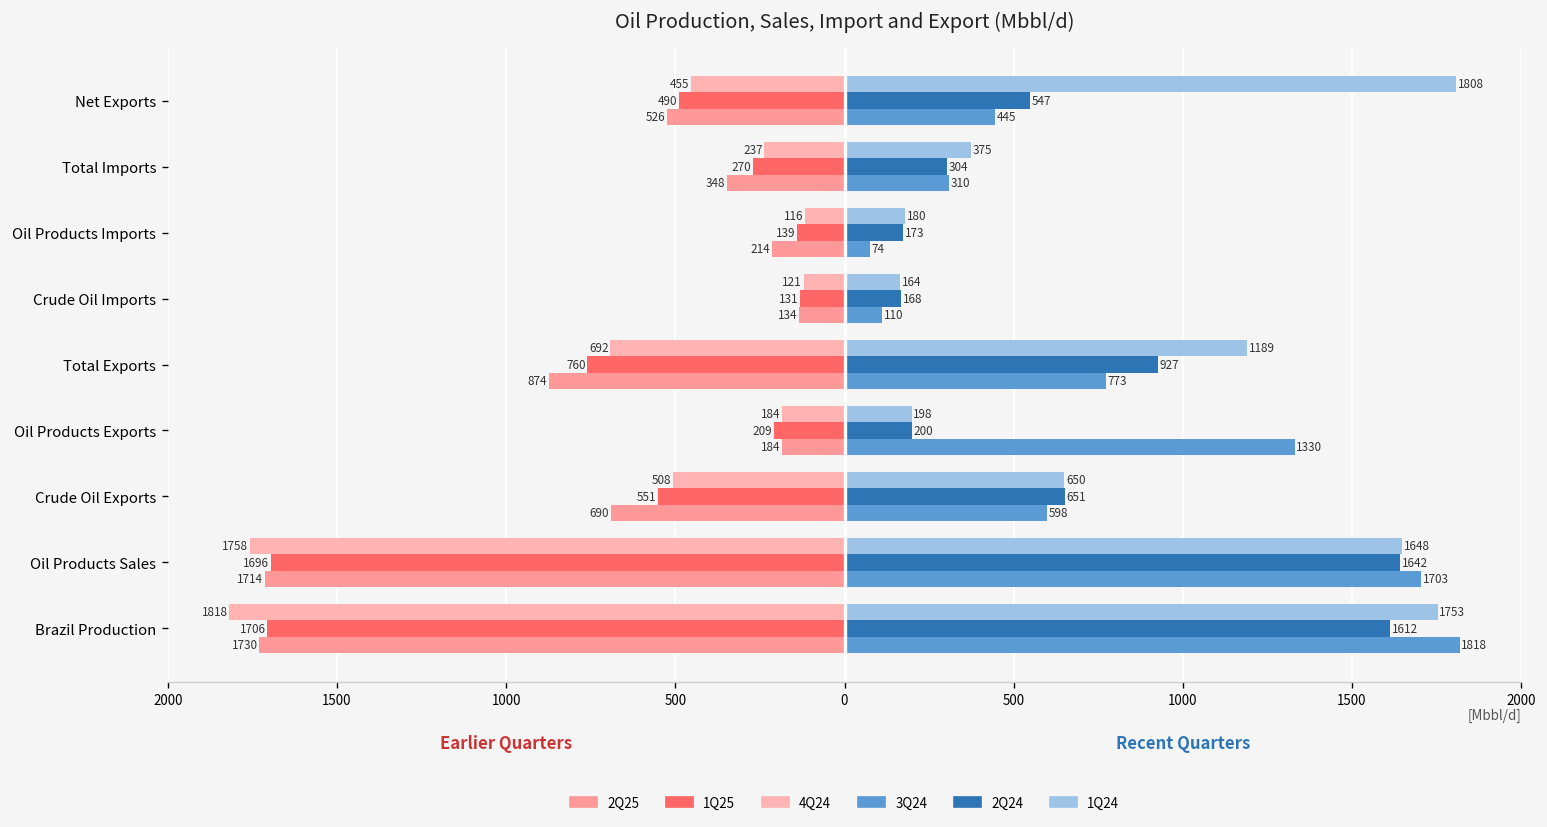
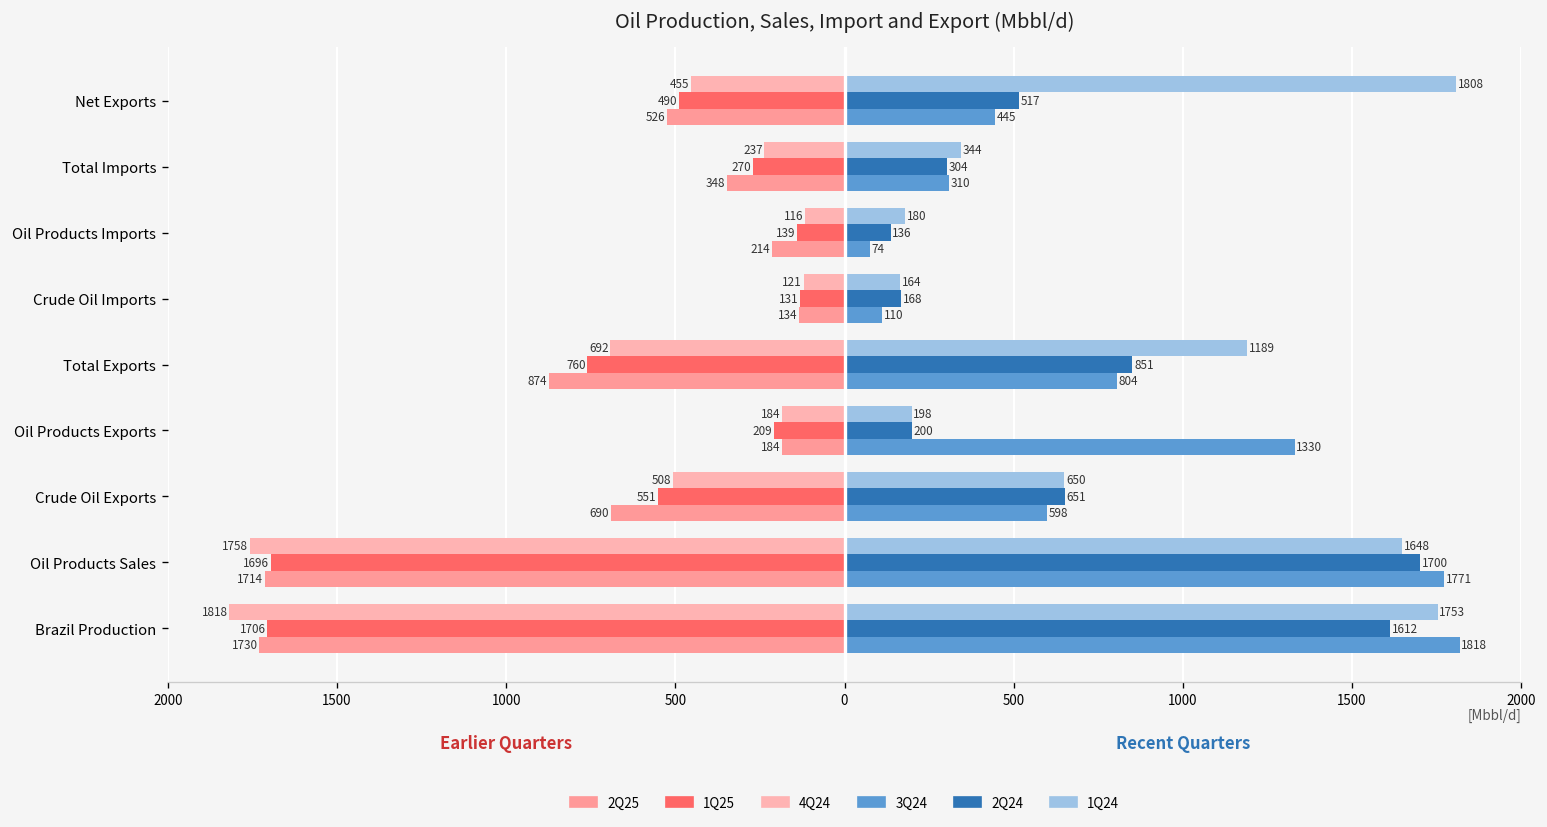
2Q24, Net Exports: 547 -> 517
1Q24, Total Imports: 375 -> 344
2Q24, Oil Products Imports: 173 -> 136
2Q24, Total Exports: 927 -> 851
3Q24, Total Exports: 773 -> 804
2Q24, Oil Products Sales: 1642 -> 1700
3Q24, Oil Products Sales: 1703 -> 1771
